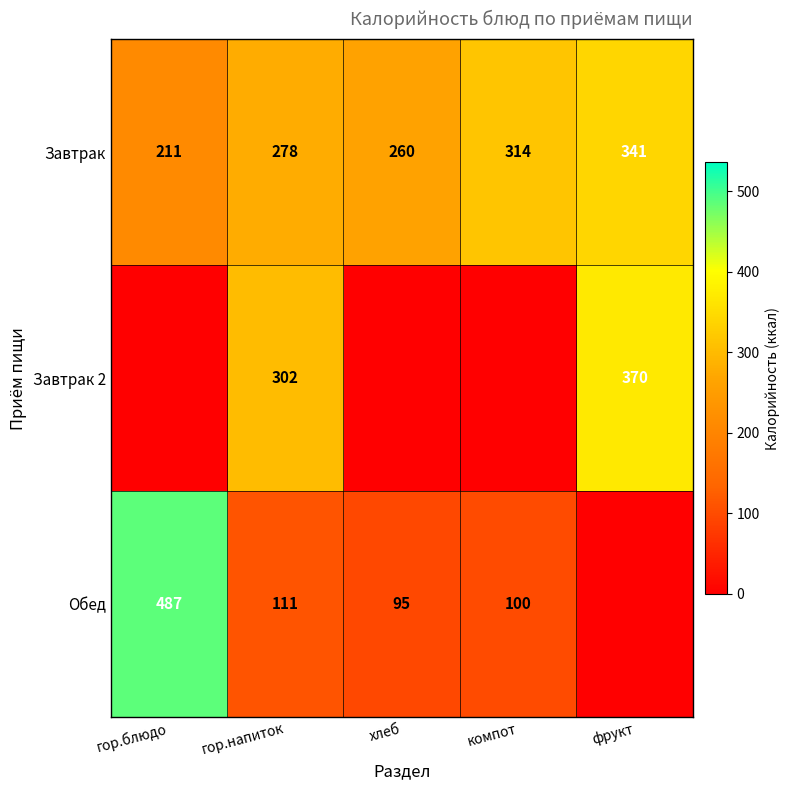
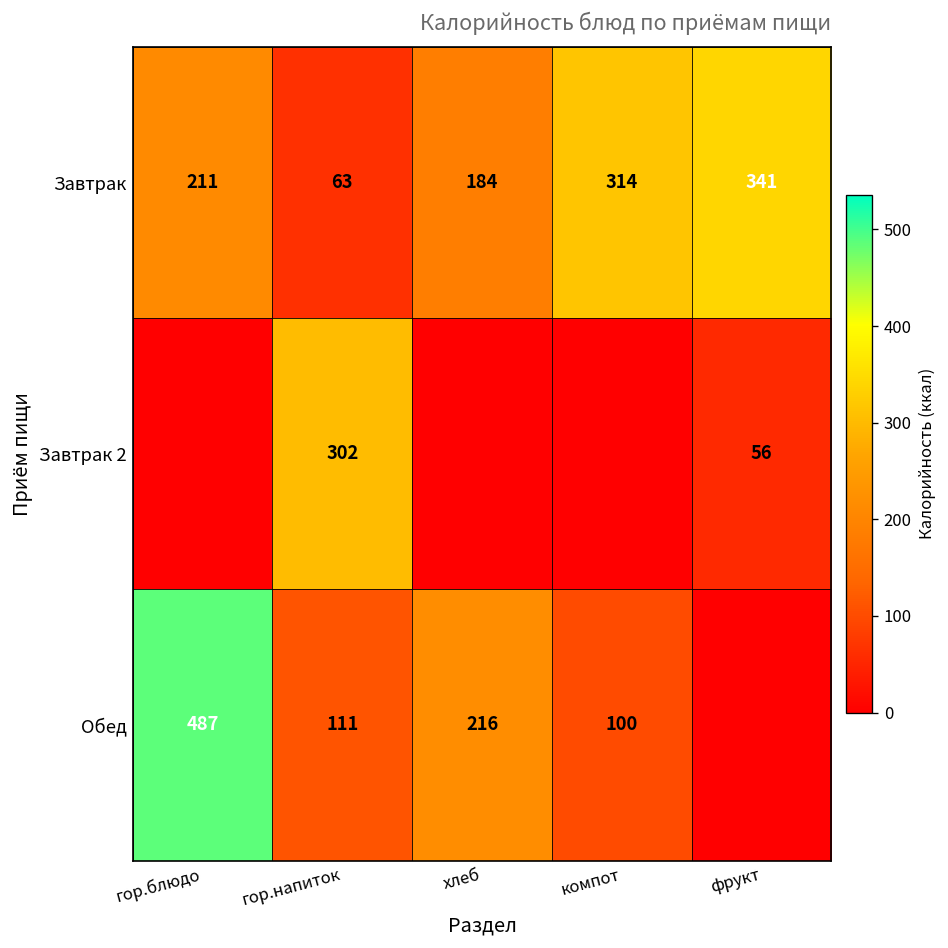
Завтрак, гор.напиток: 278 -> 63
Завтрак, хлеб: 260 -> 184
Завтрак 2, фрукт: 370 -> 56
Обед, хлеб: 95 -> 216
